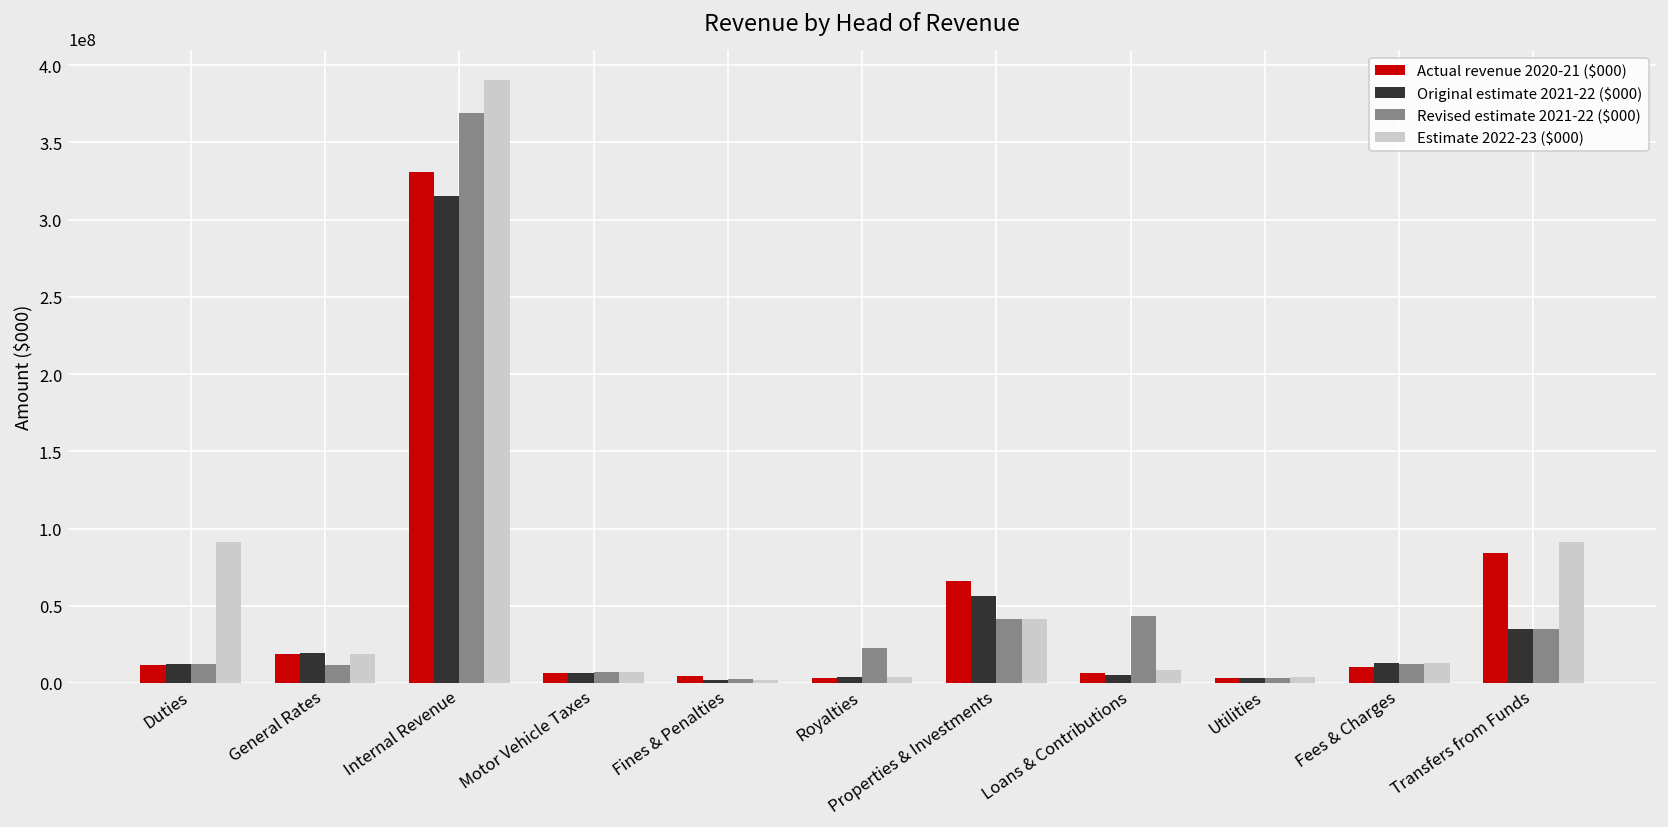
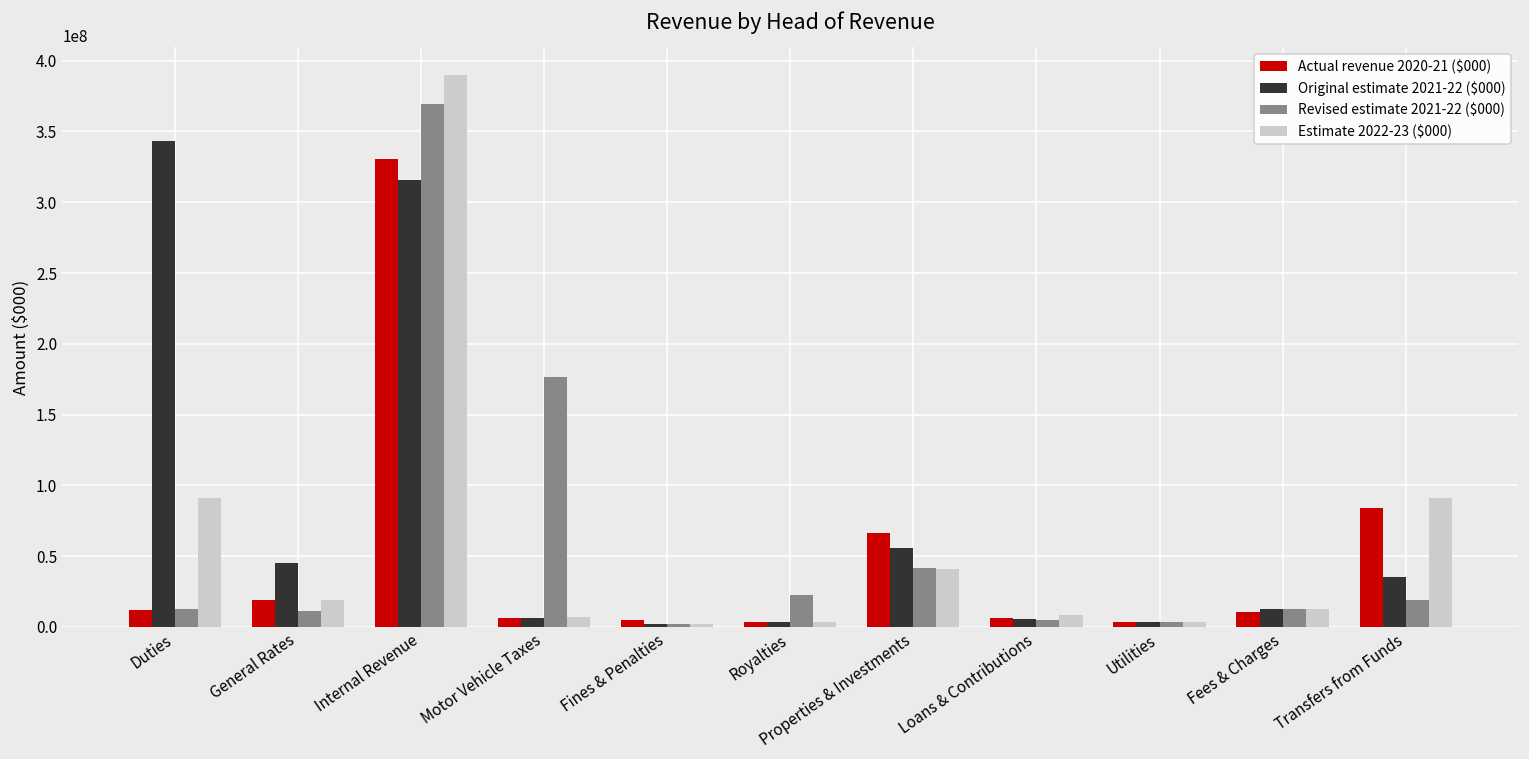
Original estimate 2021-22 ($000), Duties: 12000000 -> 343000000
Original estimate 2021-22 ($000), General Rates: 19000000 -> 45000000
Revised estimate 2021-22 ($000), Motor Vehicle Taxes: 7000000 -> 177000000
Revised estimate 2021-22 ($000), Loans & Contributions: 43000000 -> 5000000
Revised estimate 2021-22 ($000), Transfers from Funds: 35000000 -> 19000000
